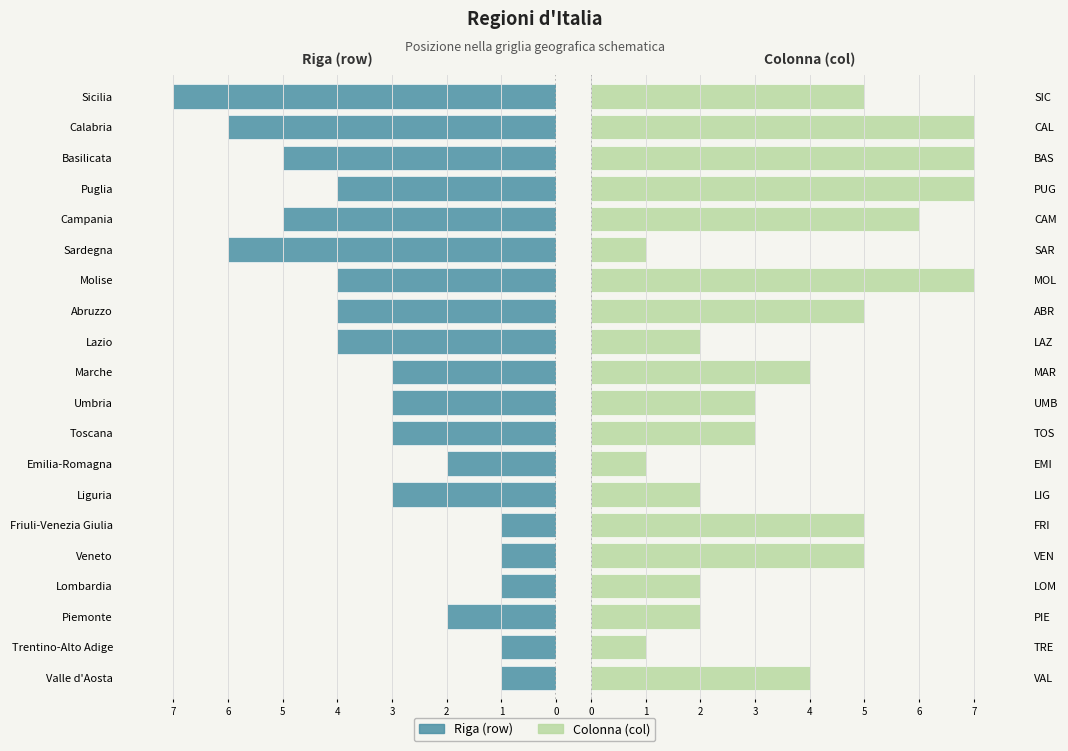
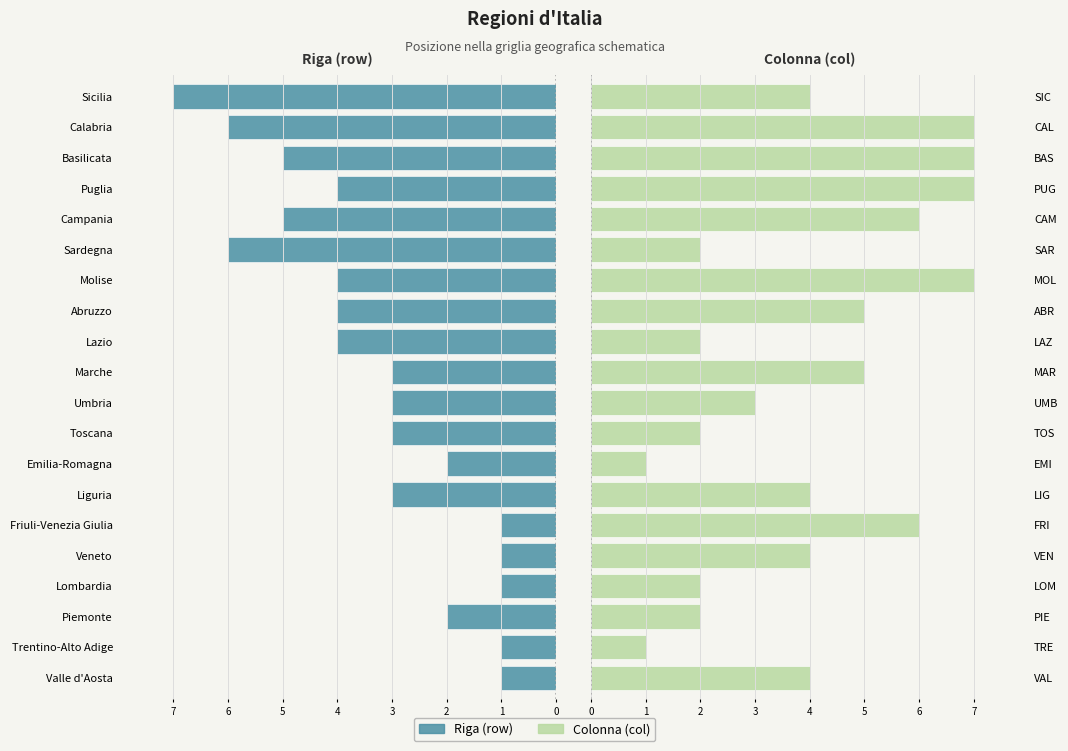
Colonna (col), SIC: 5 -> 4
Colonna (col), SAR: 1 -> 2
Colonna (col), MAR: 4 -> 5
Colonna (col), TOS: 3 -> 2
Colonna (col), LIG: 2 -> 4
Colonna (col), FRI: 5 -> 6
Colonna (col), VEN: 5 -> 4
